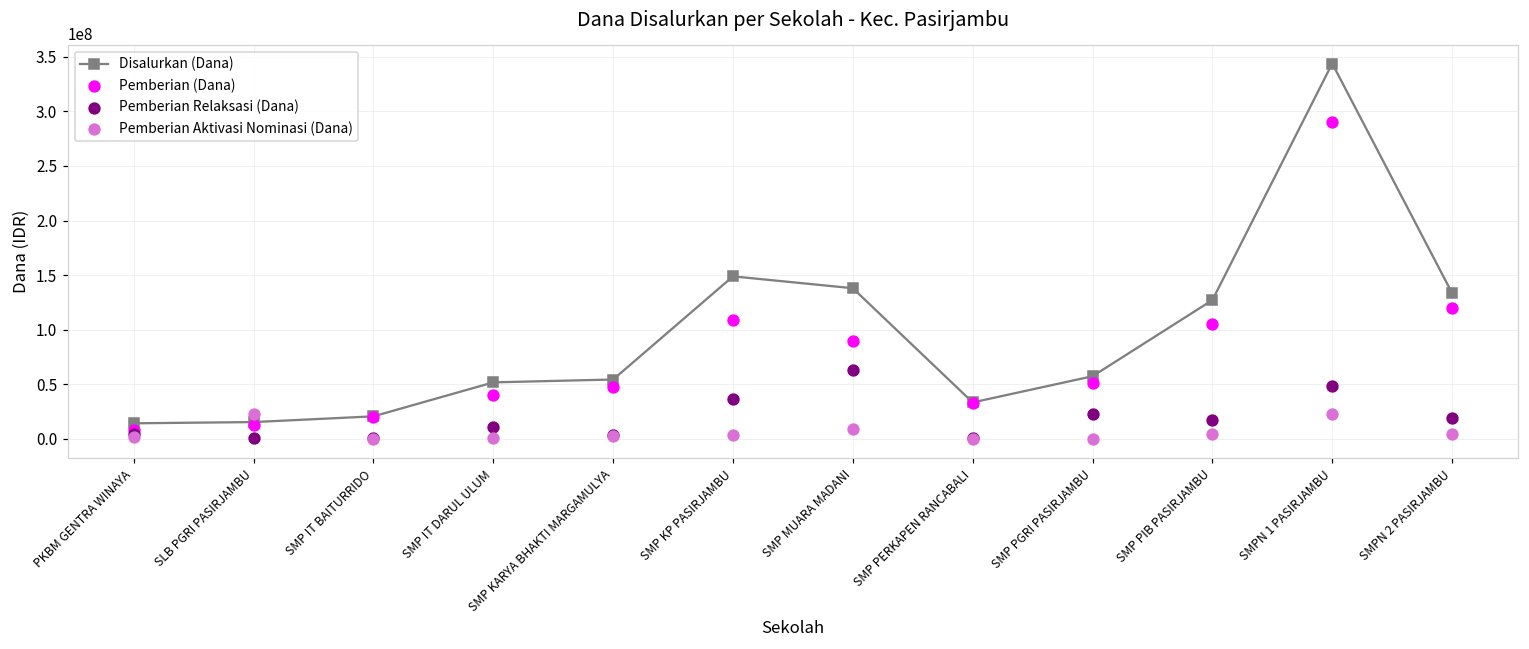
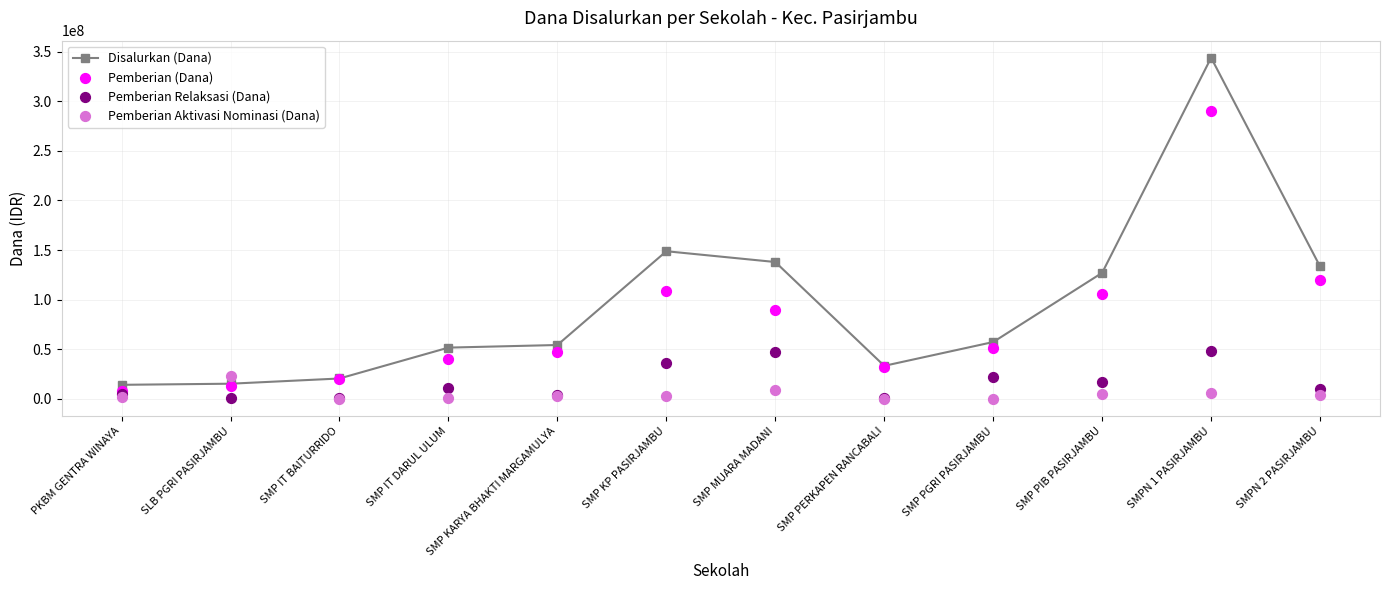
Pemberian Relaksasi (Dana), SMP MUARA MADANI: 60000000 -> 50000000
Pemberian Aktivasi Nominasi (Dana), SMPN 1 PASIRJAMBU: 20000000 -> 10000000
Pemberian Relaksasi (Dana), SMPN 2 PASIRJAMBU: 20000000 -> 10000000
